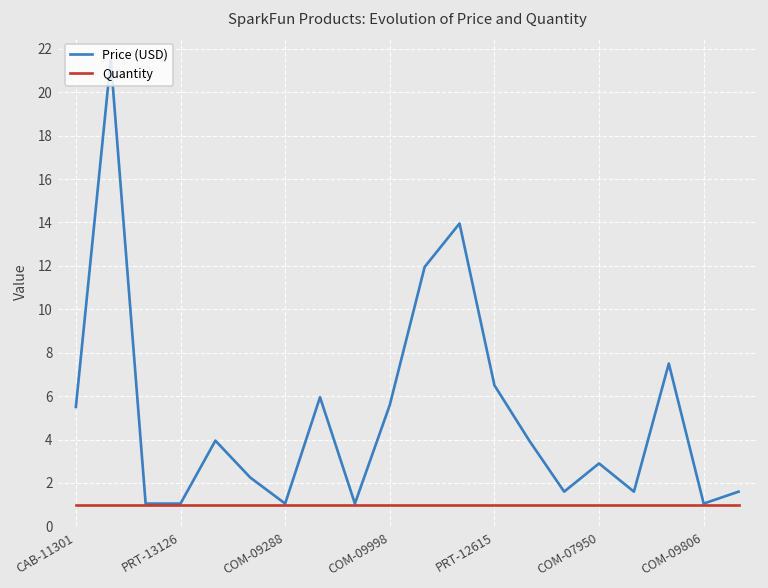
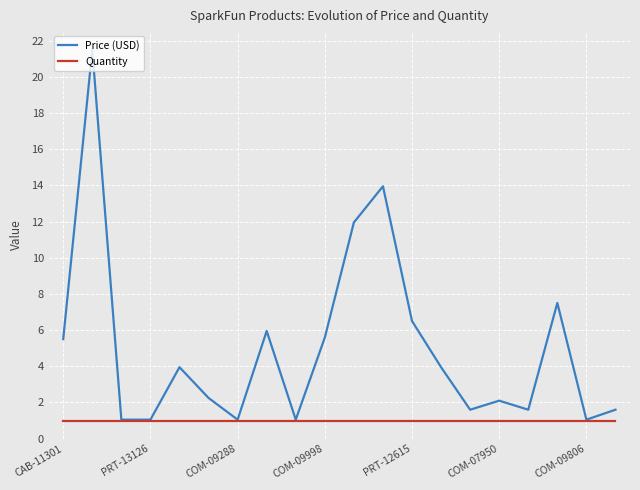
Price (USD), COM-07950: 2.9 -> 2.1
